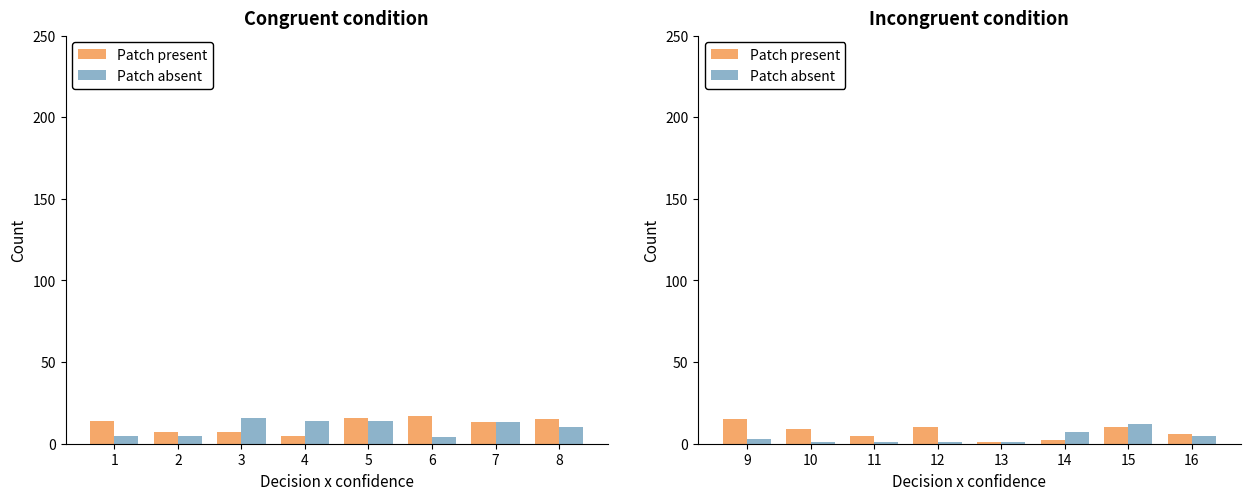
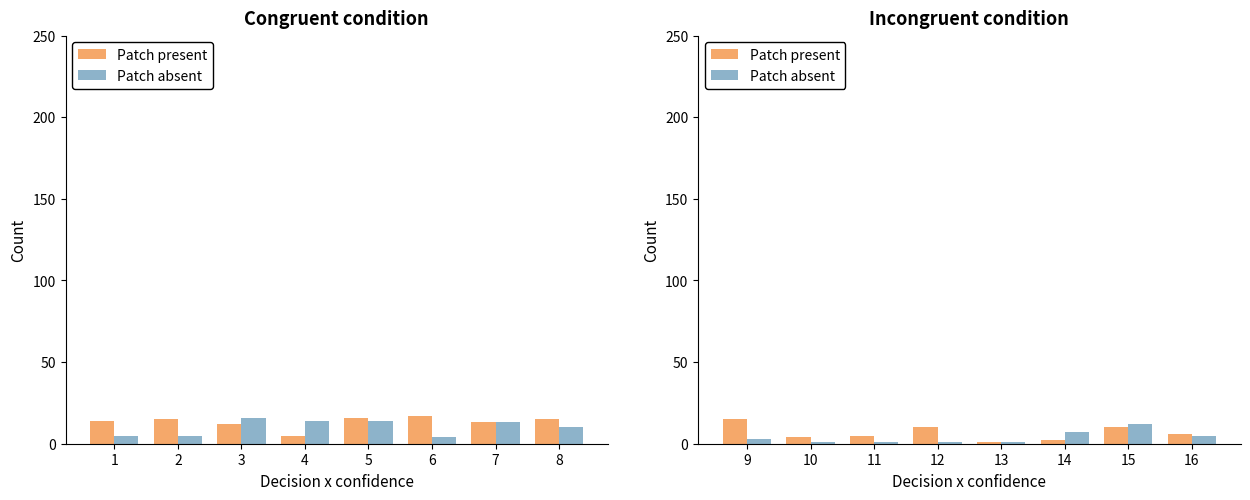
Congruent condition, Patch present, 2: 7 -> 15
Congruent condition, Patch present, 3: 7 -> 12
Incongruent condition, Patch present, 10: 9 -> 4
